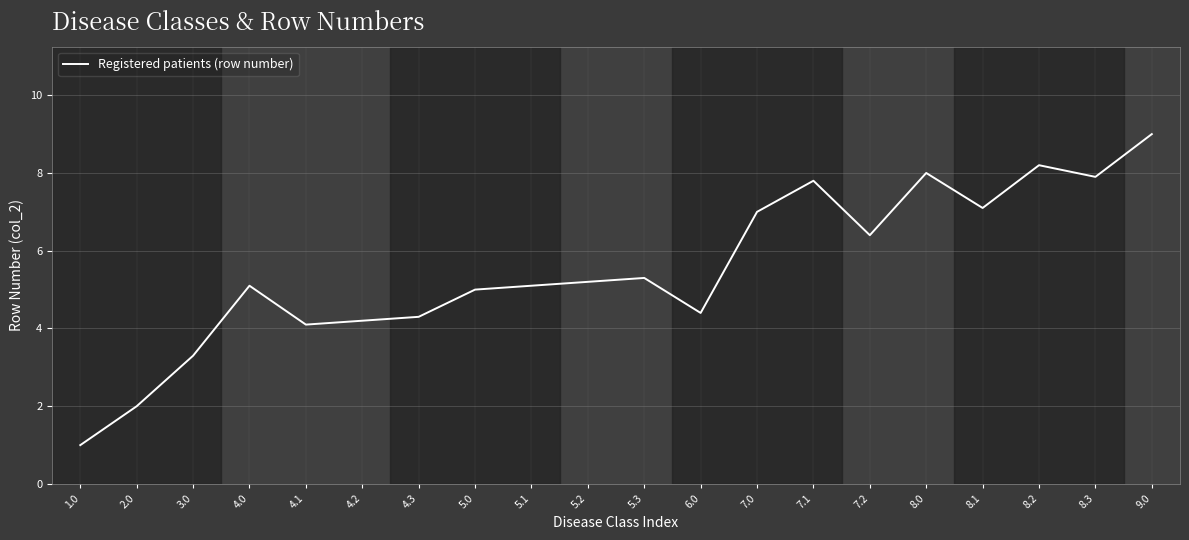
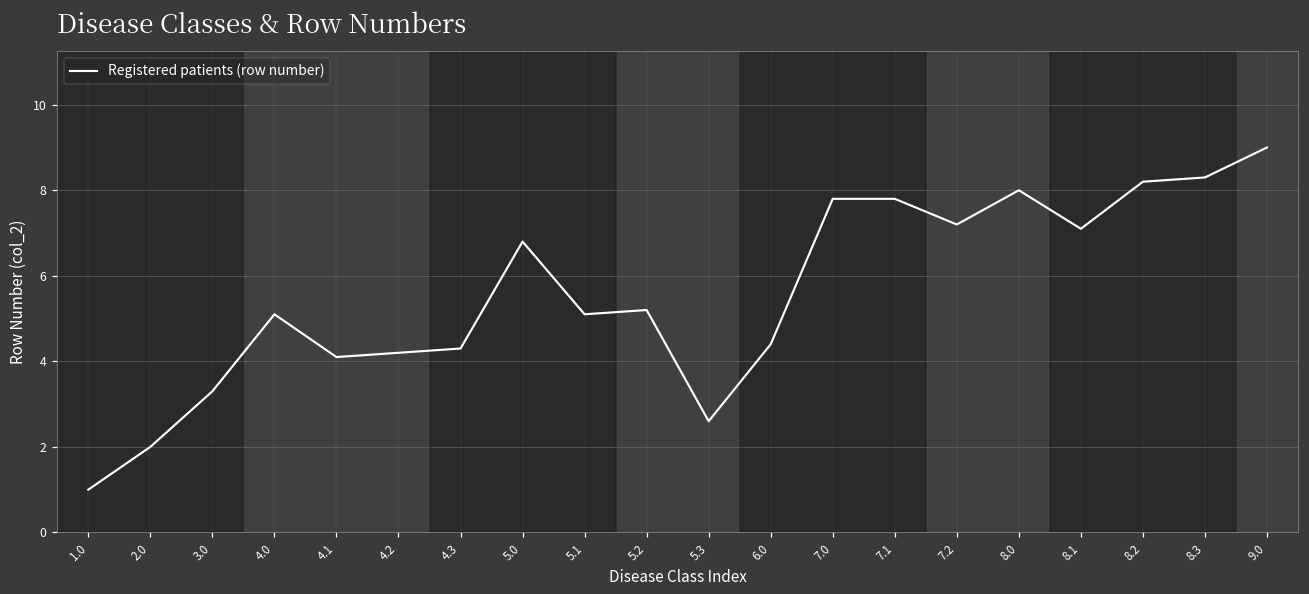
5.0: 5.0 -> 6.8
5.3: 5.3 -> 2.6
7.0: 7.0 -> 7.8
7.2: 6.4 -> 7.2
8.3: 7.9 -> 8.3
